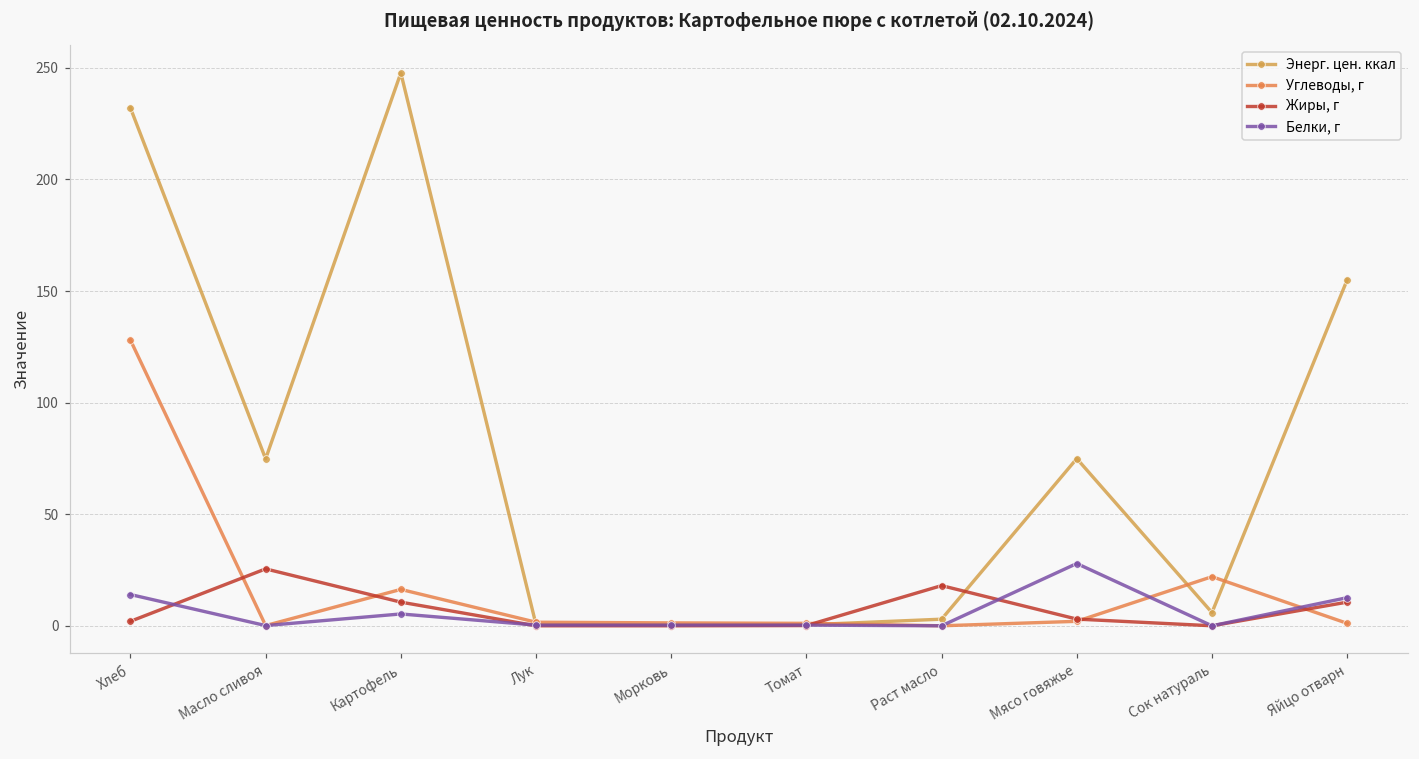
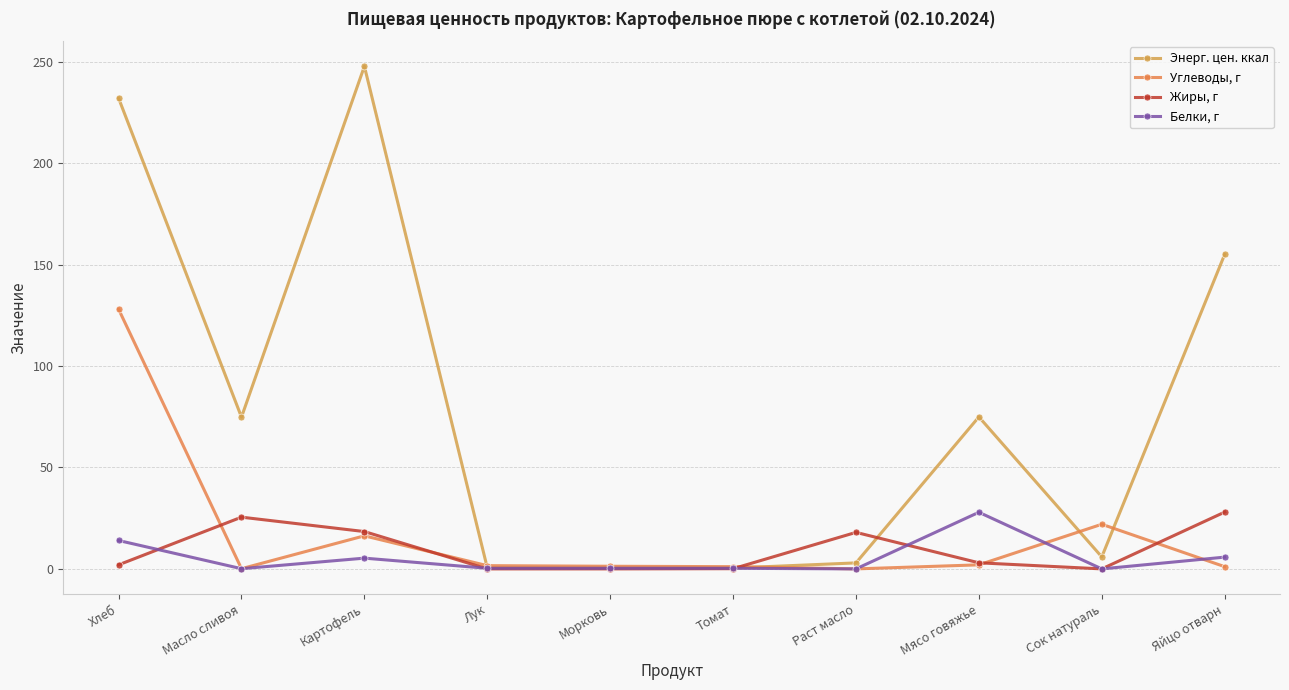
Жиры, г, Картофель: 11 -> 18
Жиры, г, Яйцо отварн: 11 -> 28
Белки, г, Яйцо отварн: 13 -> 6
